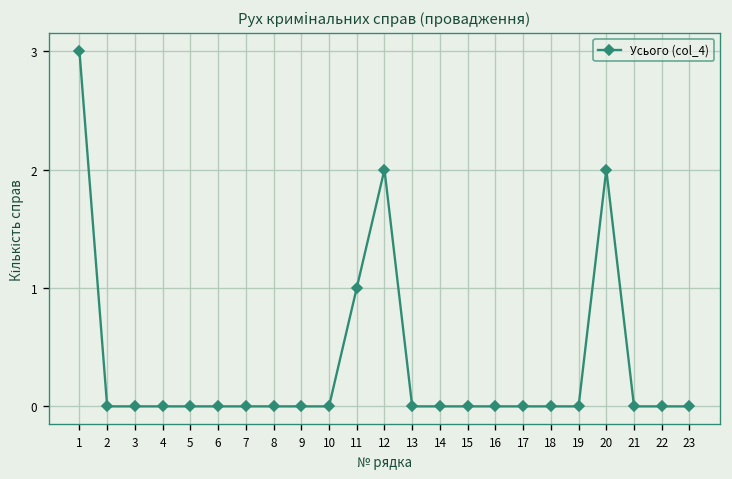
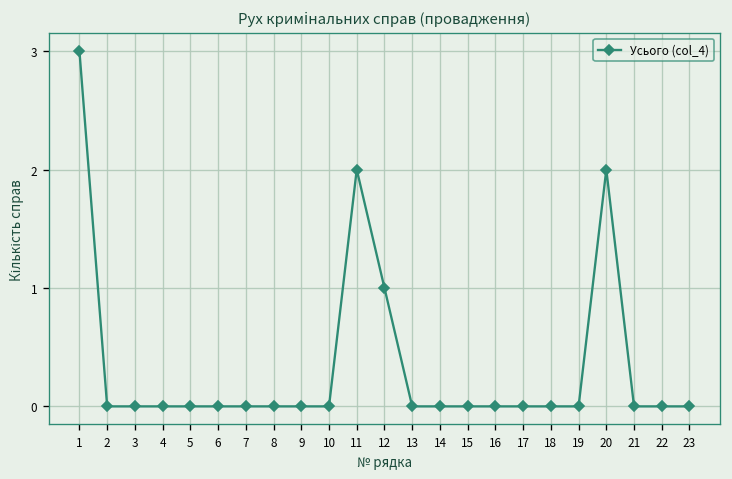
11: 1 -> 2
12: 2 -> 1
